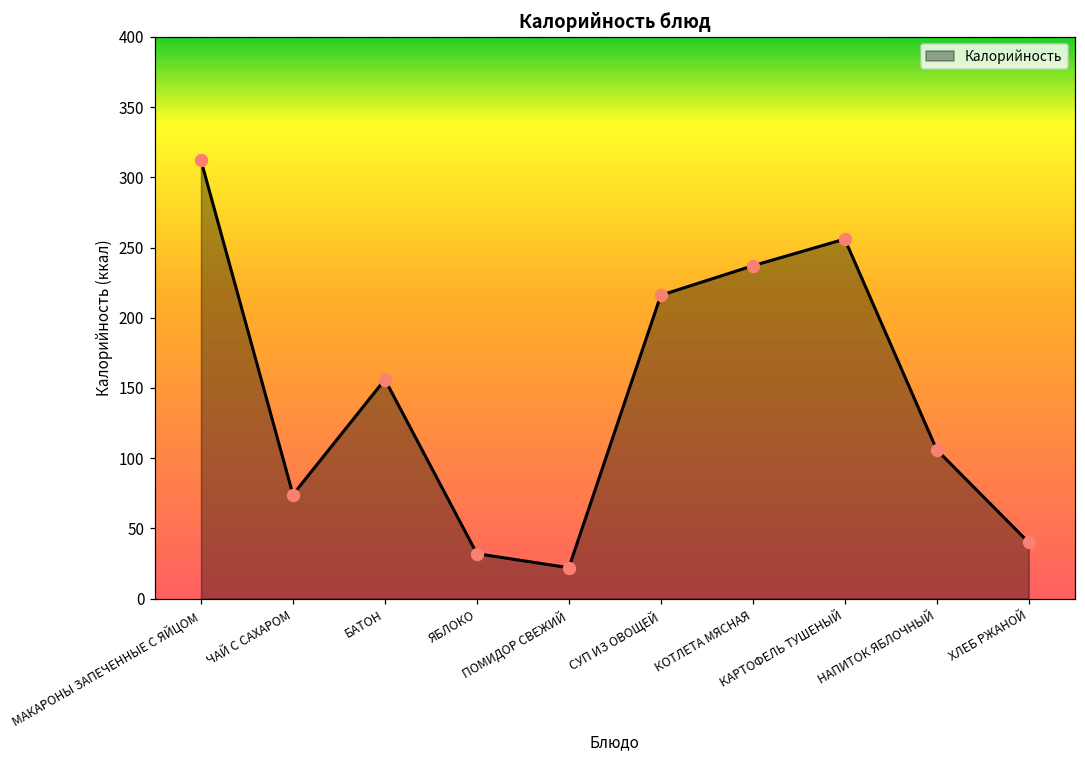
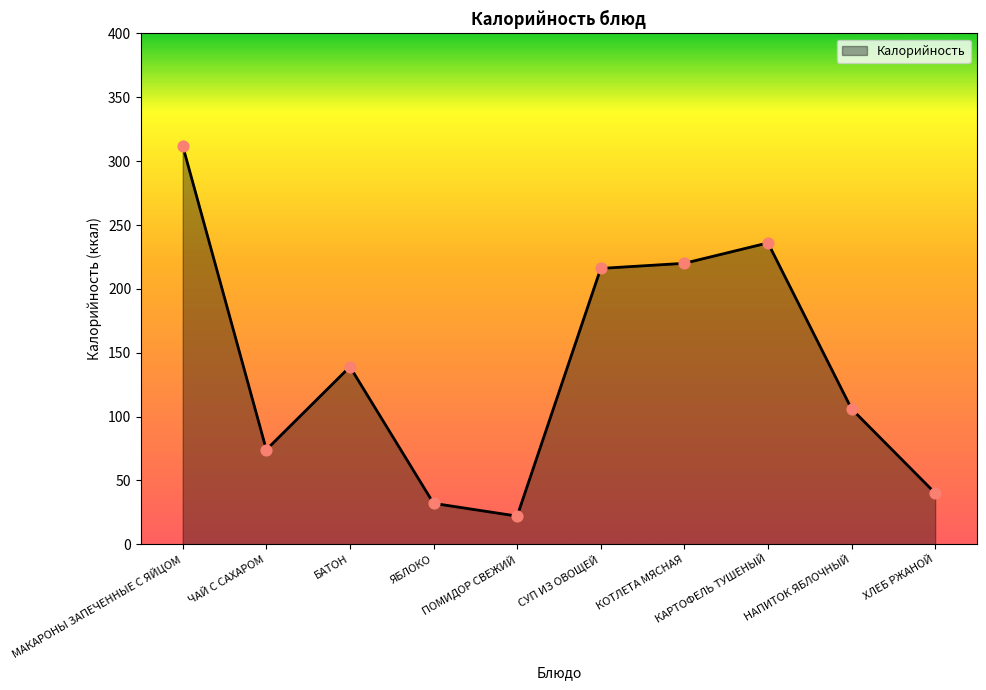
БАТОН: 156 -> 139
КОТЛЕТА МЯСНАЯ: 237 -> 220
КАРТОФЕЛЬ ТУШЕНЫЙ: 256 -> 236
